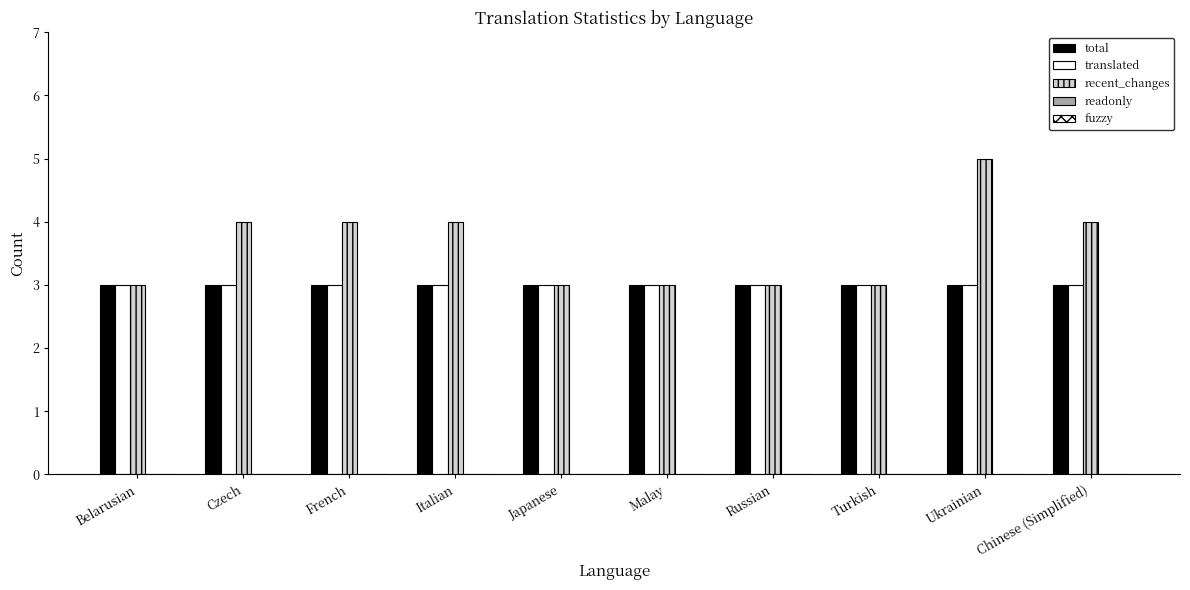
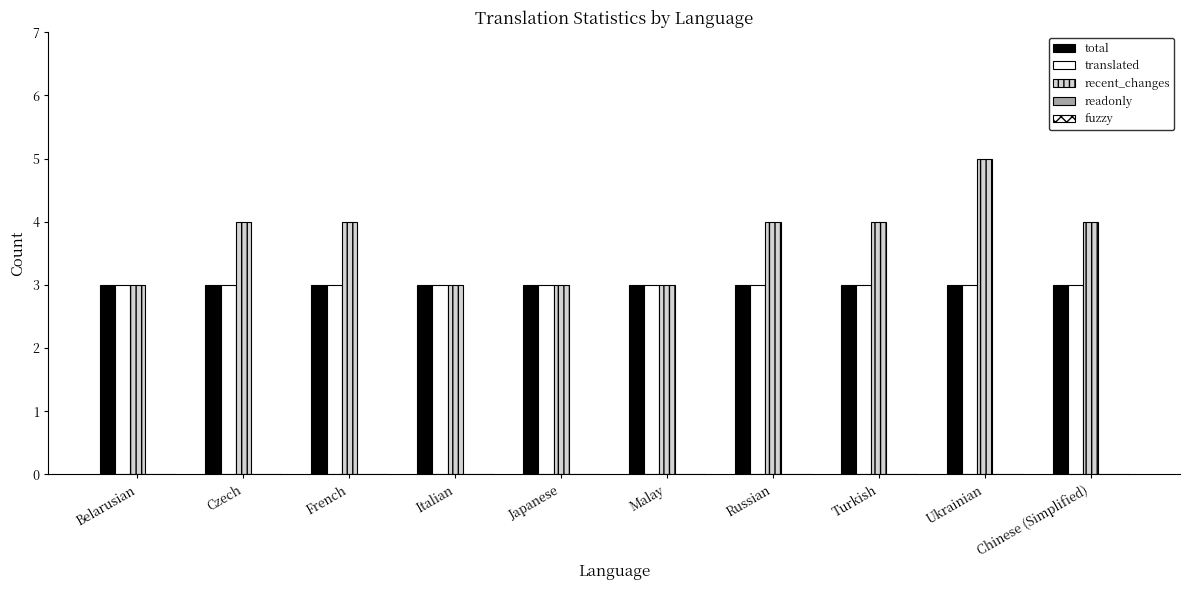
recent_changes, Italian: 4 -> 3
recent_changes, Russian: 3 -> 4
recent_changes, Turkish: 3 -> 4
